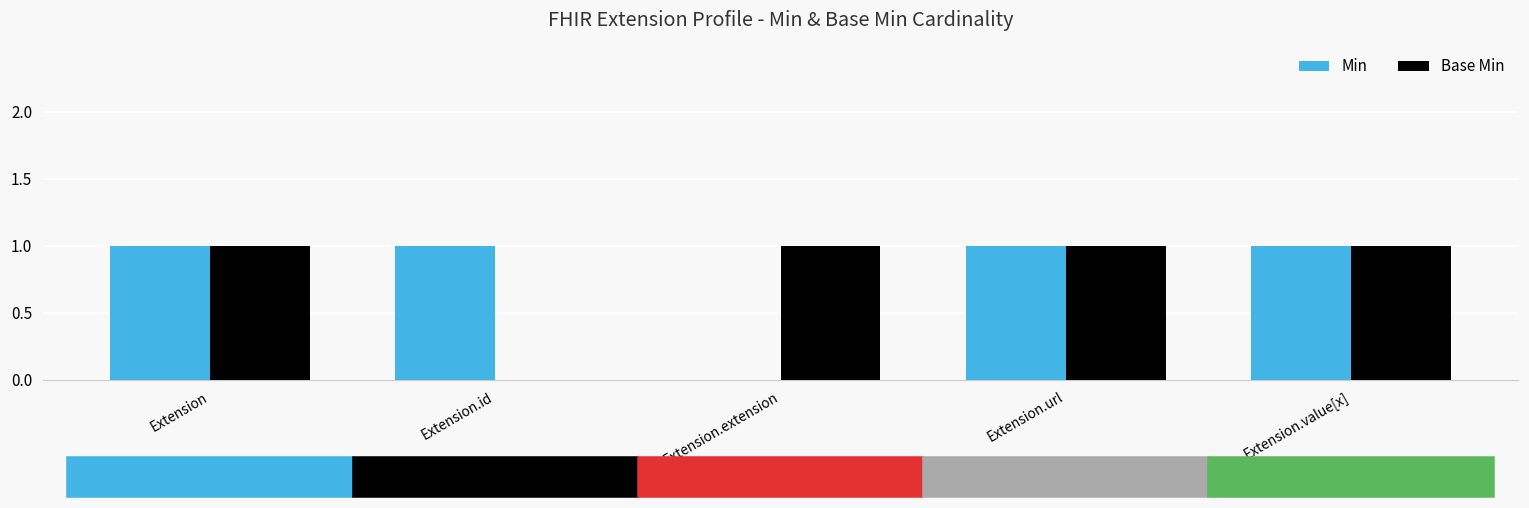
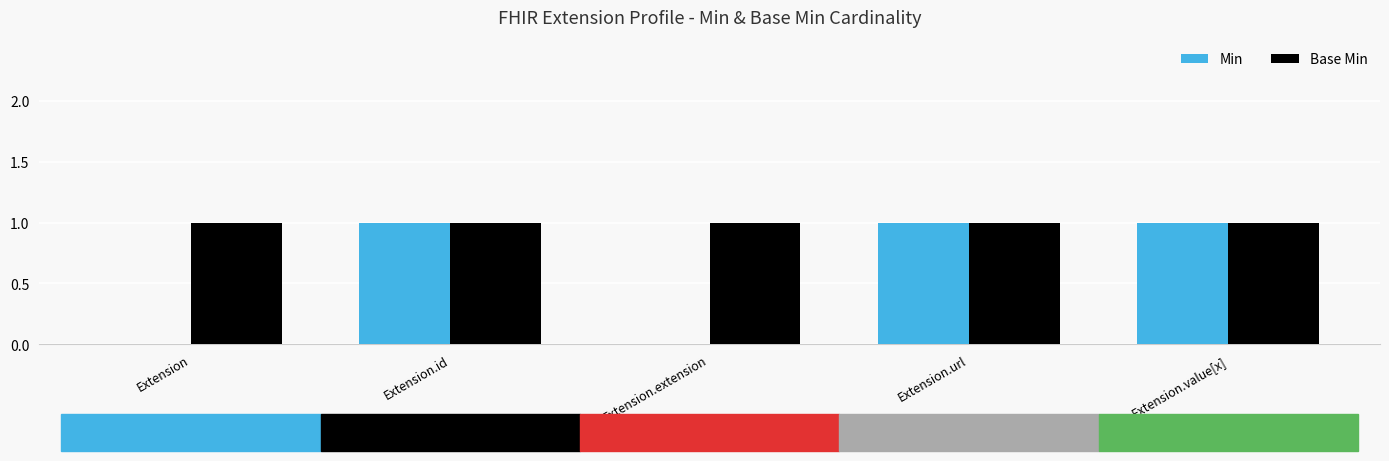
Min, Extension: 1 -> 0
Base Min, Extension.id: 0 -> 1
